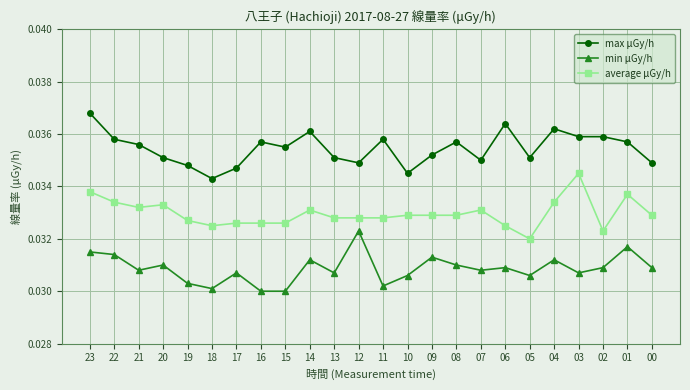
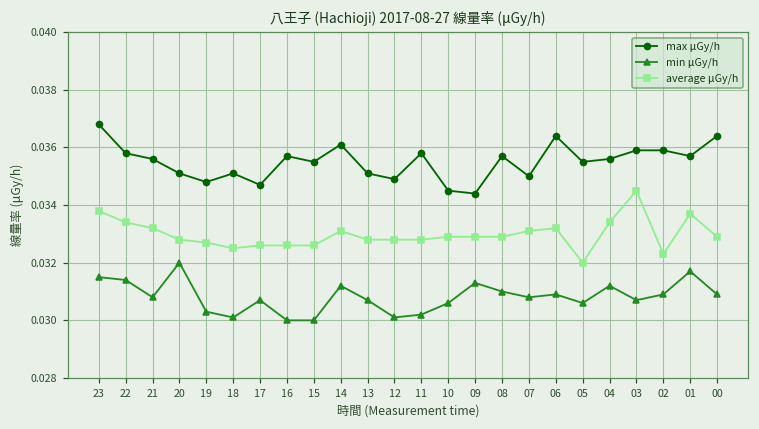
min μGy/h, 20: 0.031 -> 0.032
average μGy/h, 20: 0.0333 -> 0.0328
max μGy/h, 18: 0.0343 -> 0.0351
min μGy/h, 12: 0.0323 -> 0.0301
max μGy/h, 09: 0.0352 -> 0.0344
average μGy/h, 06: 0.0325 -> 0.0332
max μGy/h, 05: 0.0351 -> 0.0355
max μGy/h, 04: 0.0362 -> 0.0356
max μGy/h, 00: 0.0349 -> 0.0364
